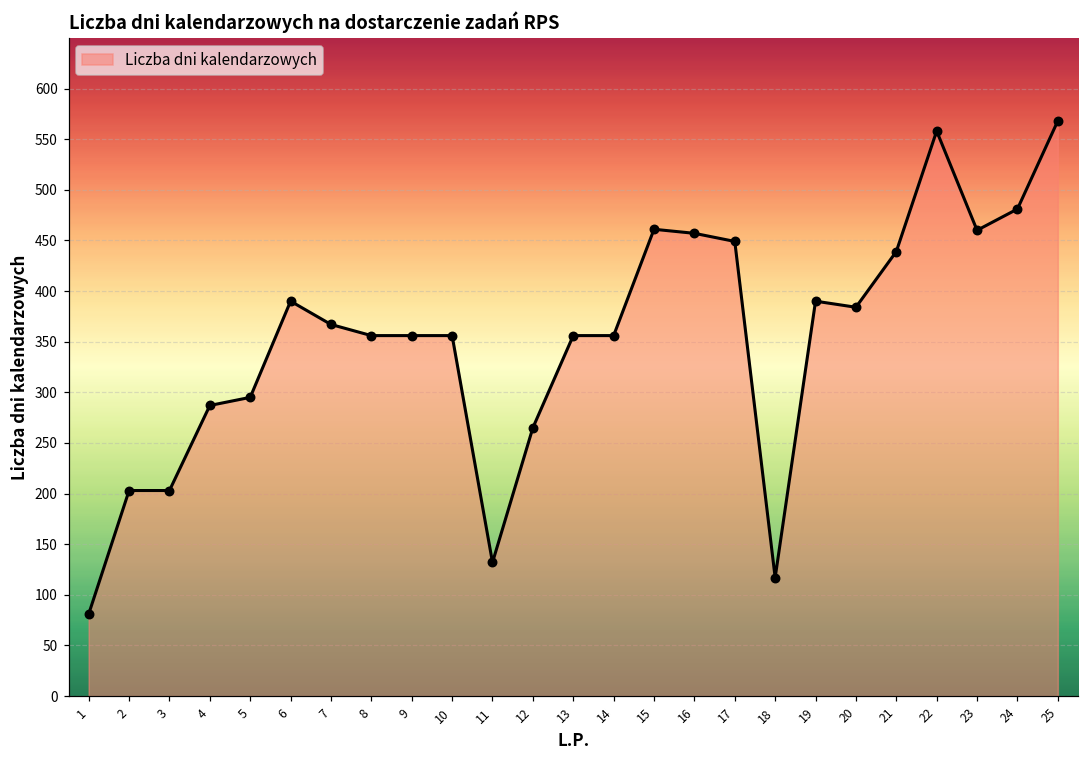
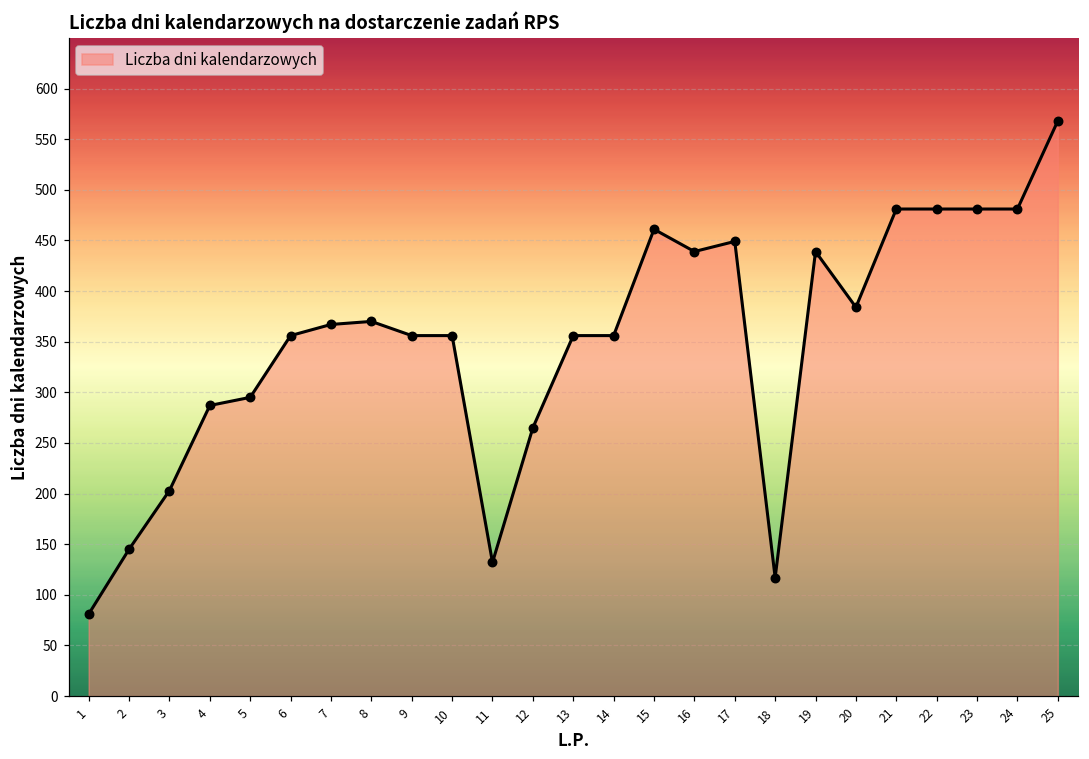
2: 200 -> 150
6: 390 -> 360
8: 360 -> 370
16: 460 -> 440
19: 390 -> 440
21: 440 -> 480
22: 560 -> 480
23: 460 -> 480
